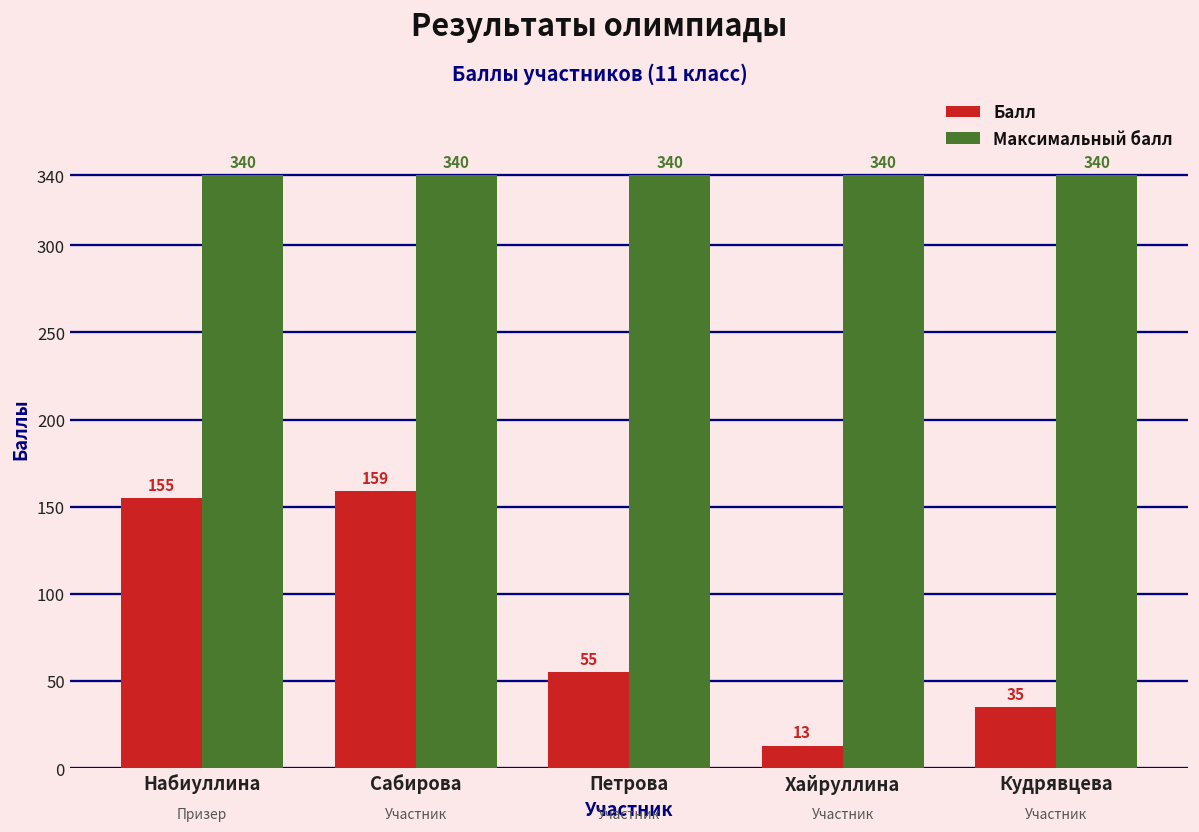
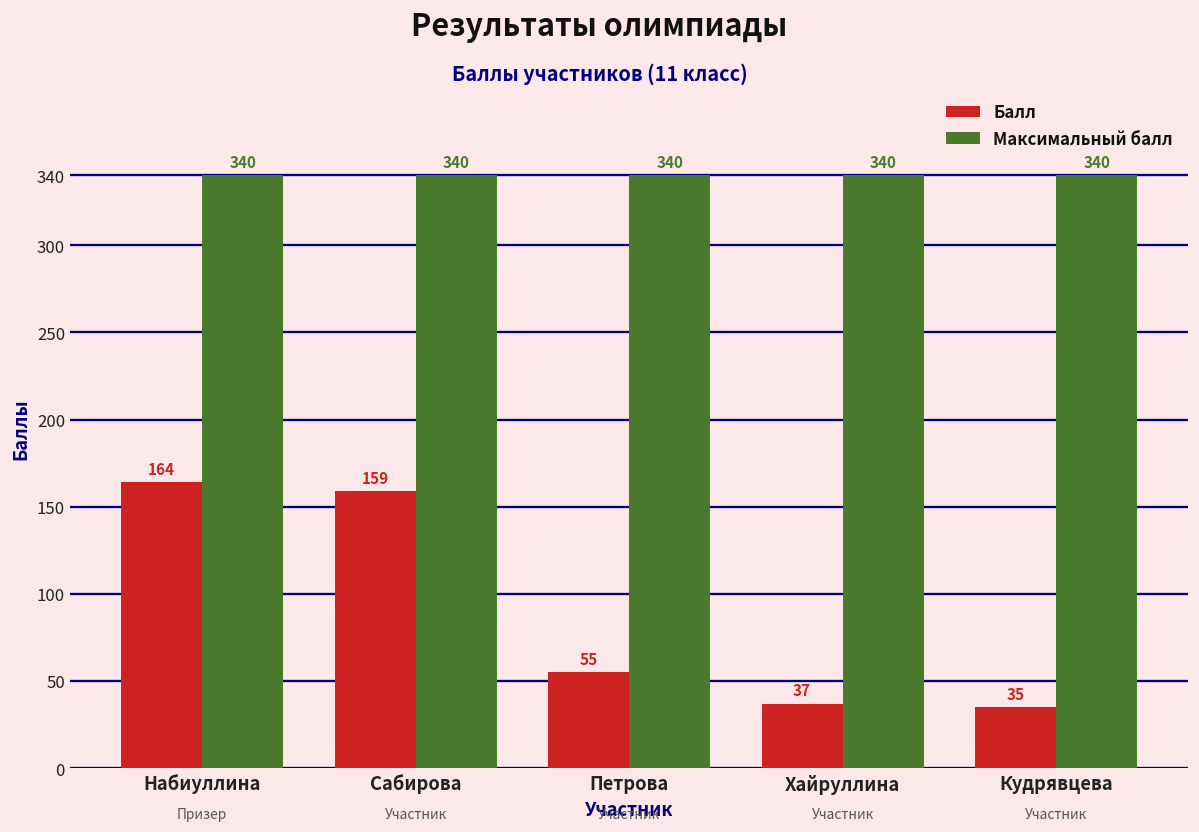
Балл, Набиуллина: 155 -> 164
Балл, Хайруллина: 13 -> 37
